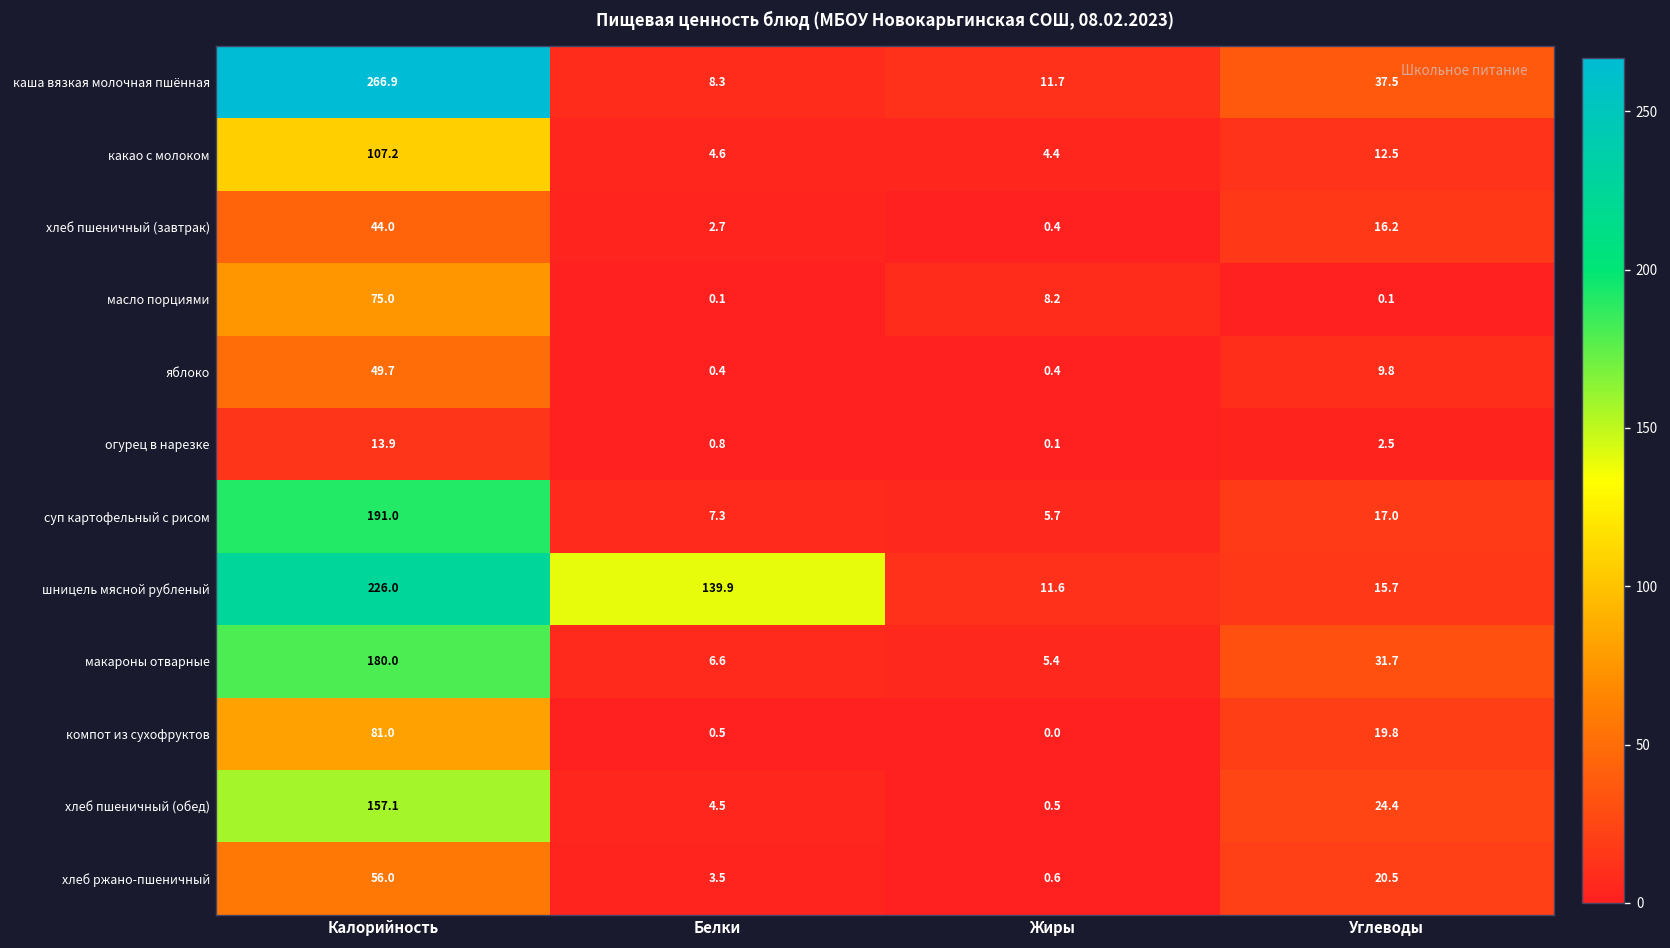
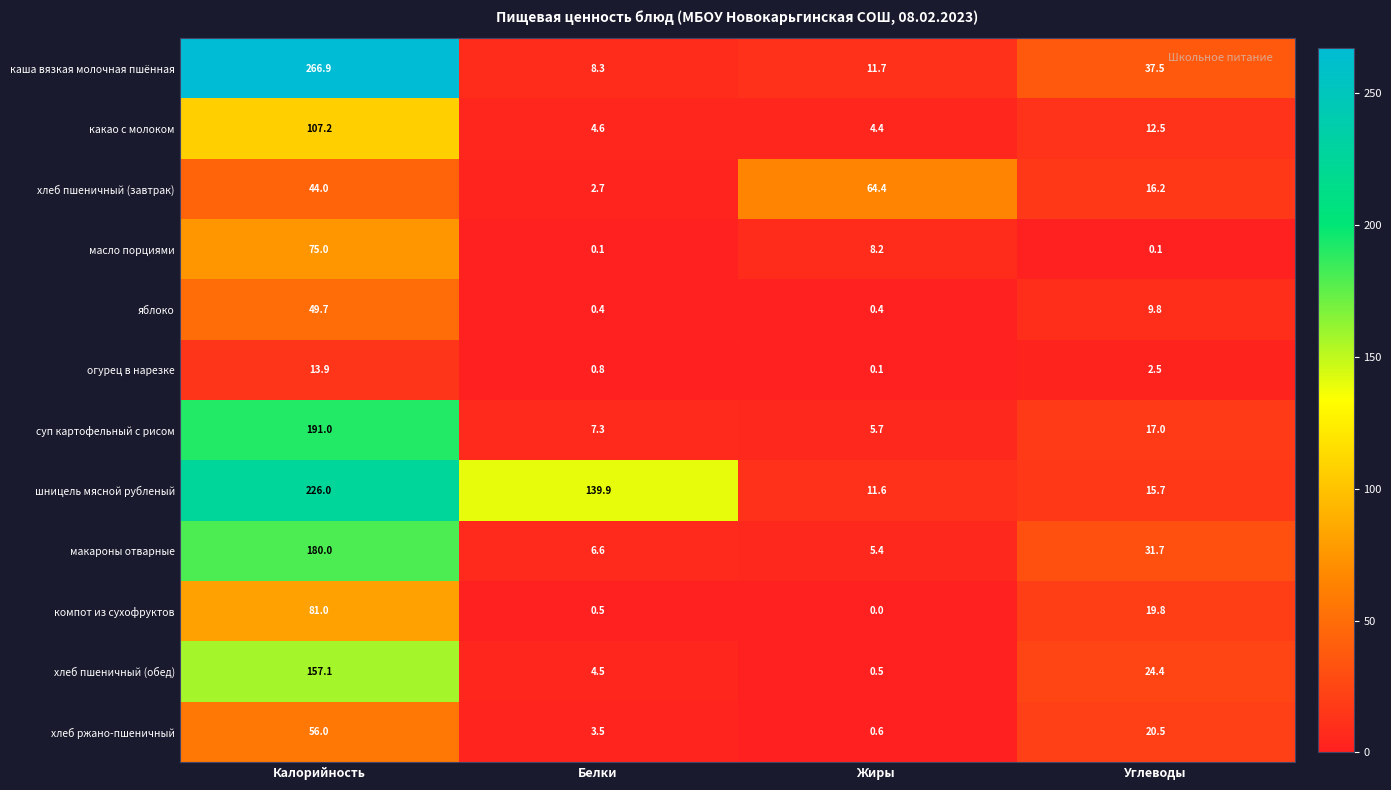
хлеб пшеничный (завтрак), Жиры: 0.4 -> 64.4
